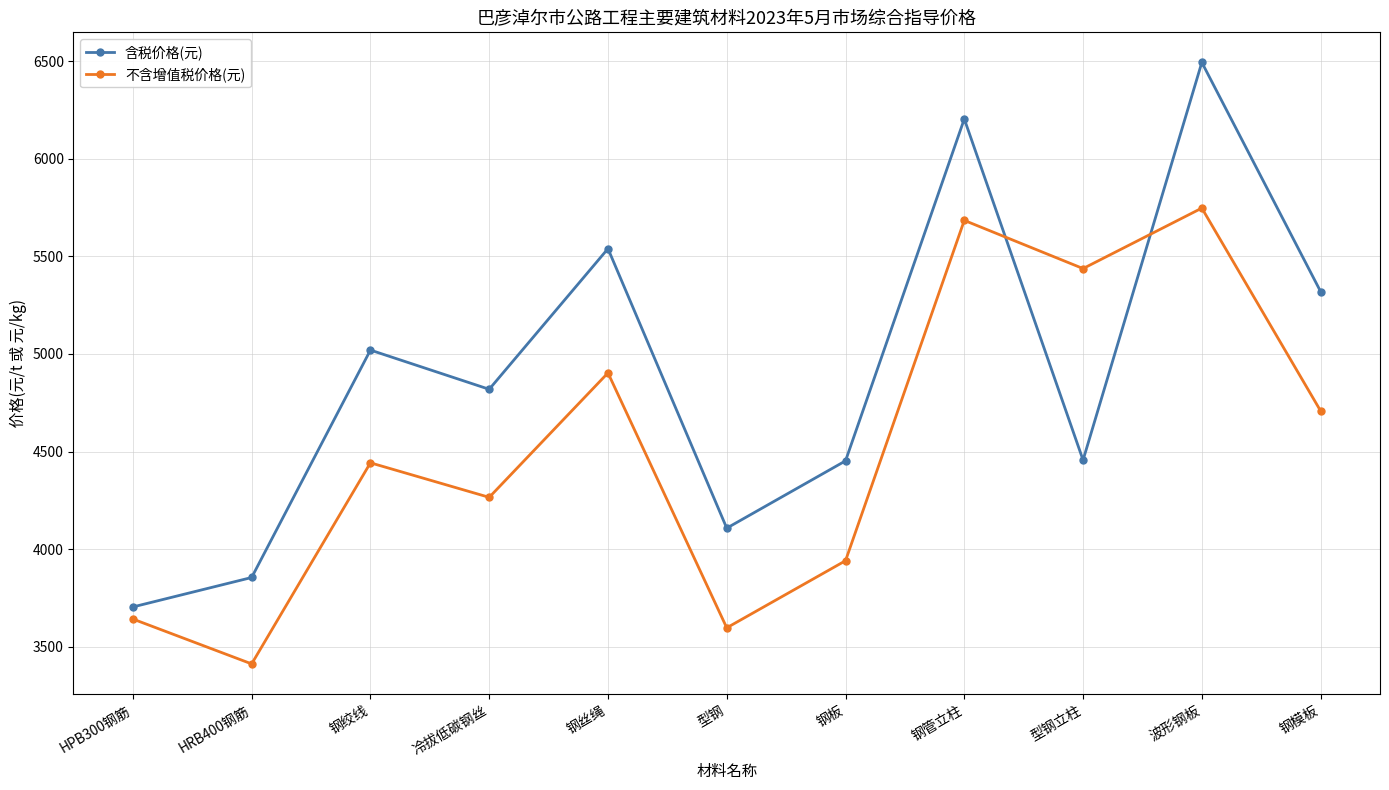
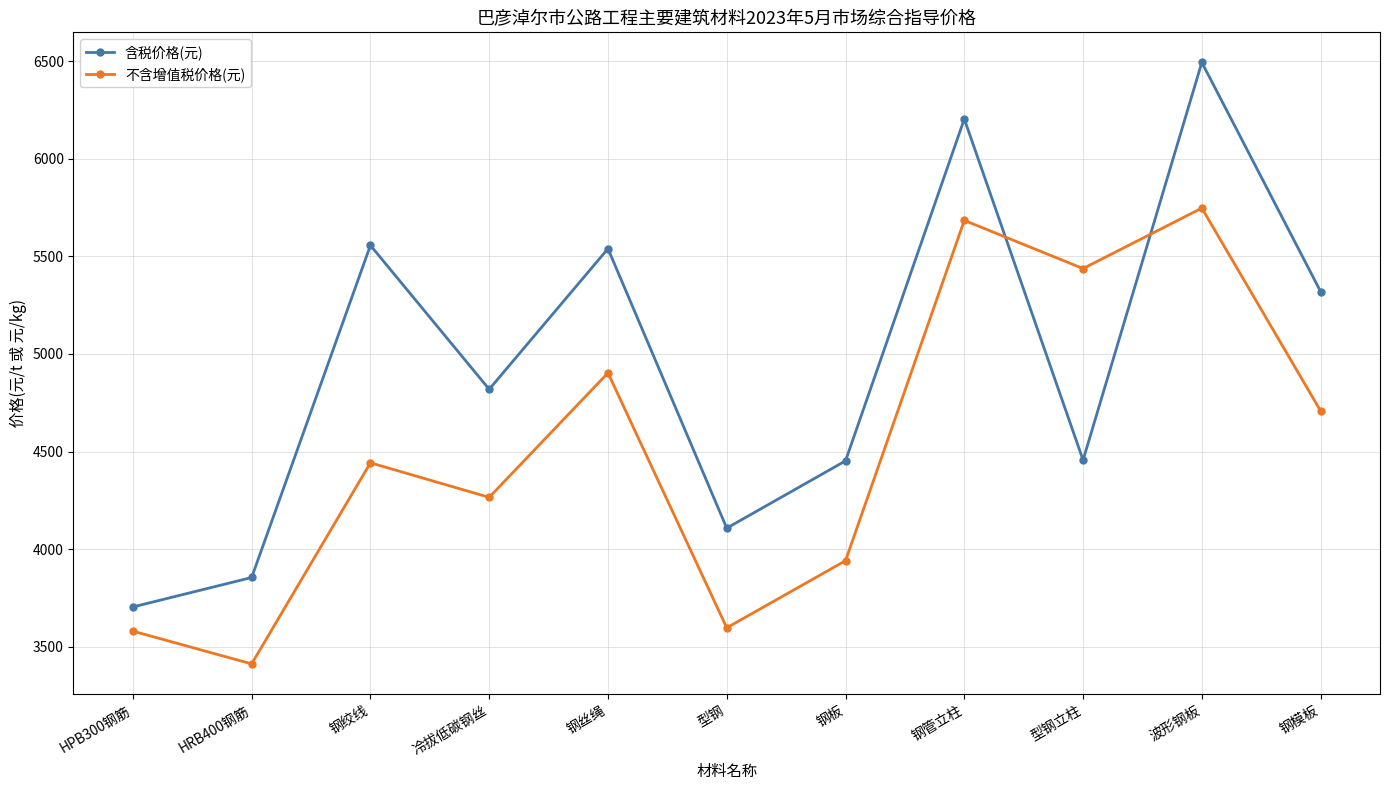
不含增值税价格(元), HPB300钢筋: 3640 -> 3580
含税价格(元), 钢绞线: 5020 -> 5560
